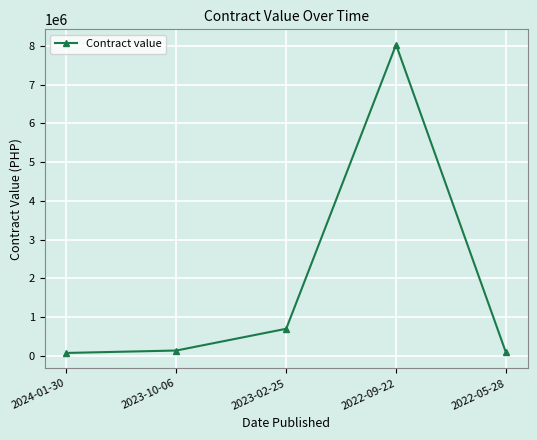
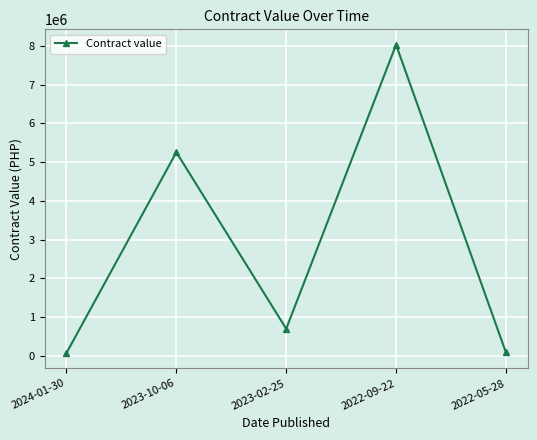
2023-10-06: 100000 -> 5300000
